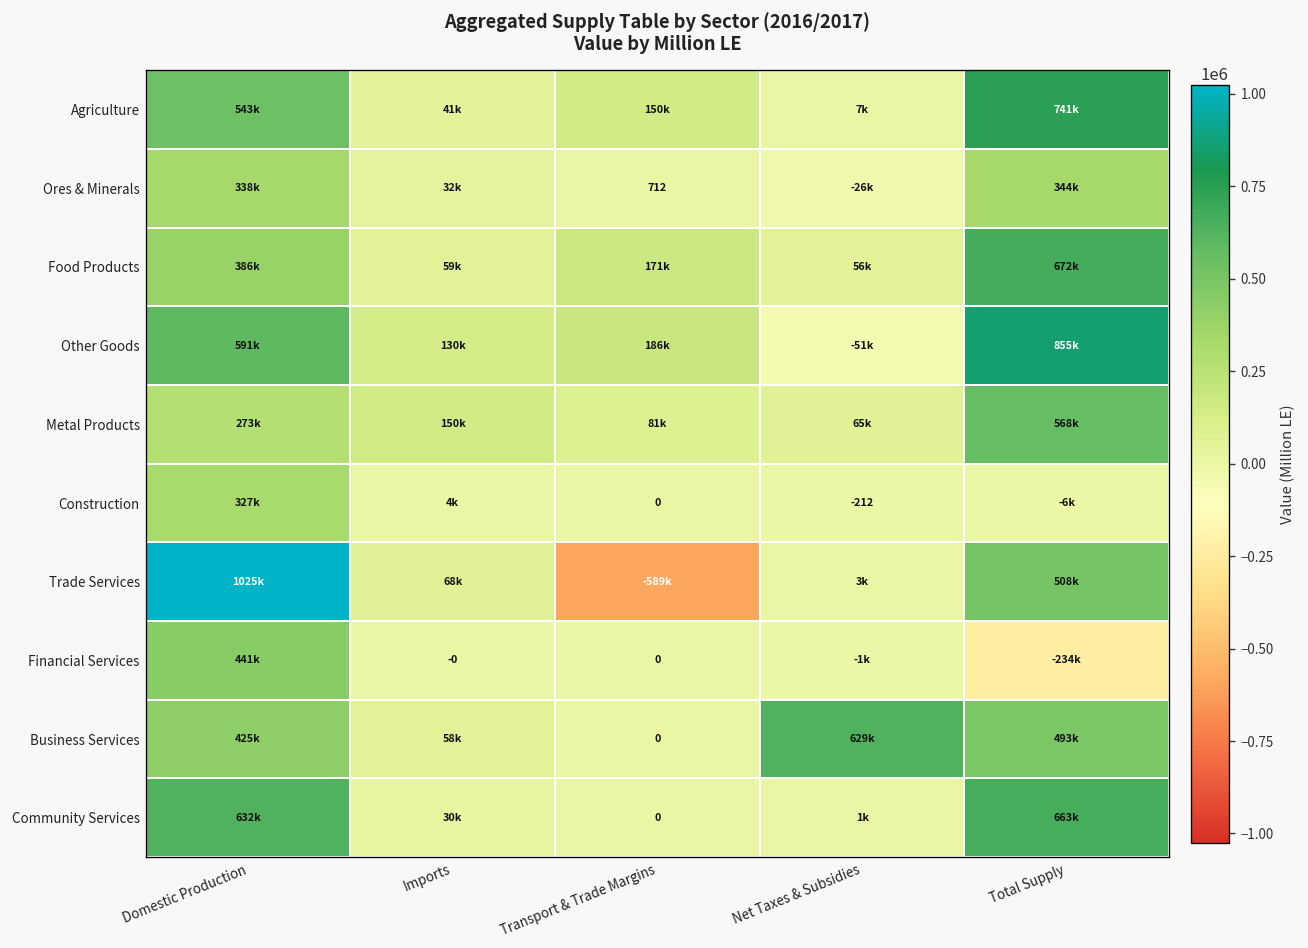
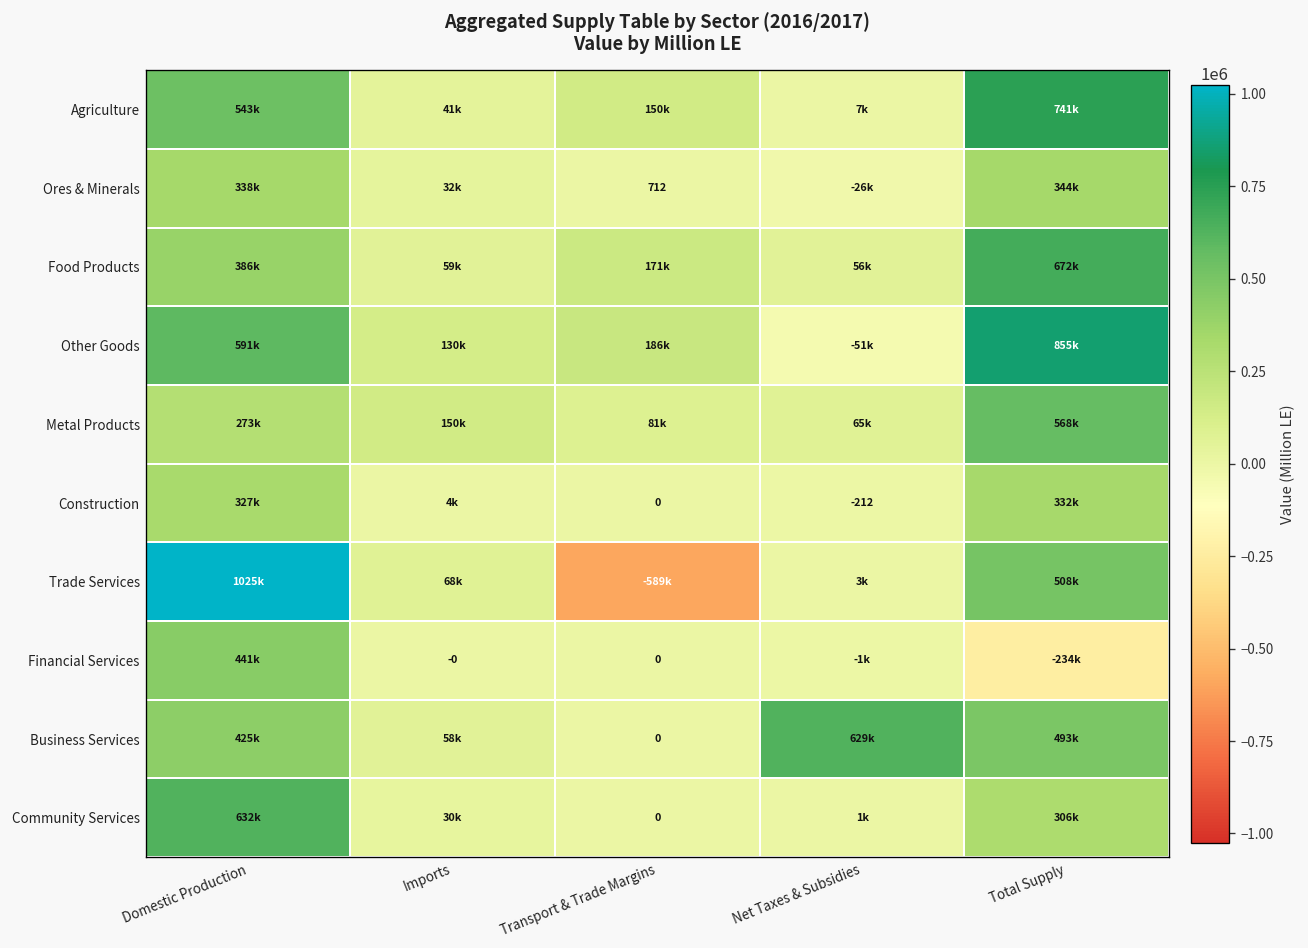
Construction, Total Supply: -6k -> 332k
Community Services, Total Supply: 663k -> 306k
